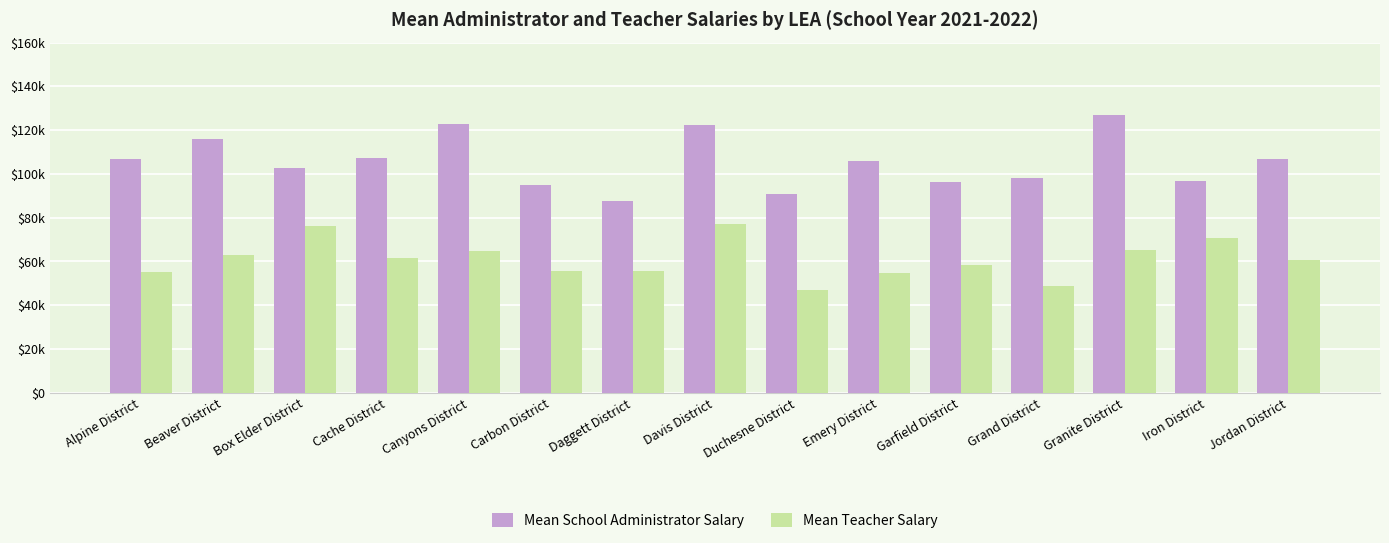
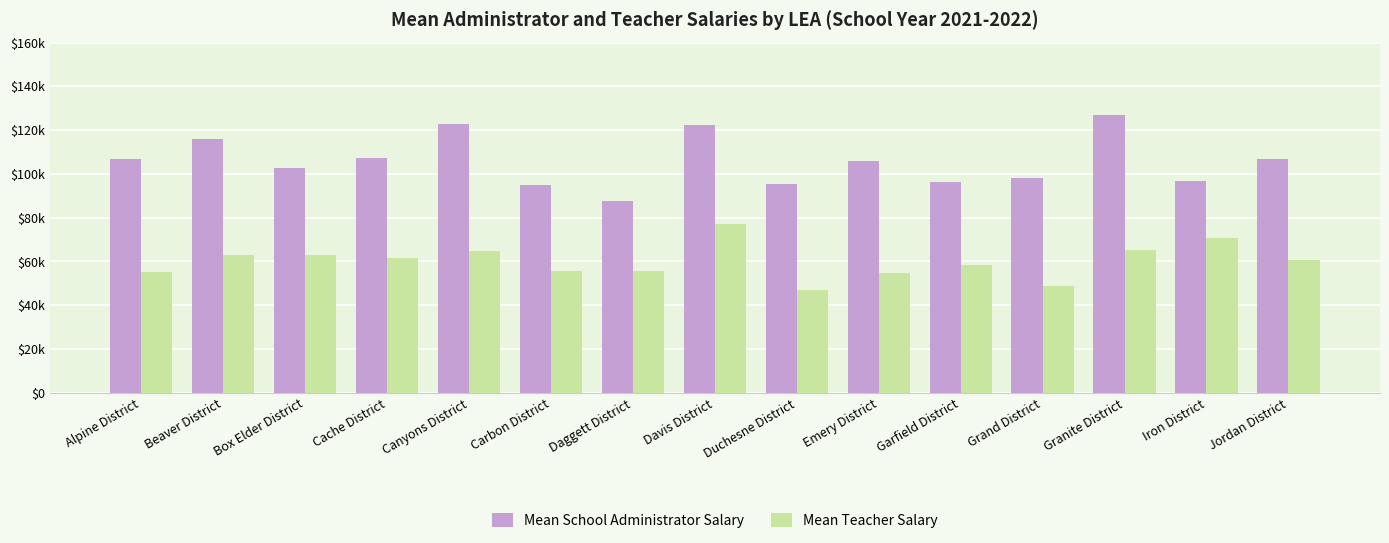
Mean Teacher Salary, Box Elder District: $76000 -> $63000
Mean School Administrator Salary, Duchesne District: $91000 -> $95000
